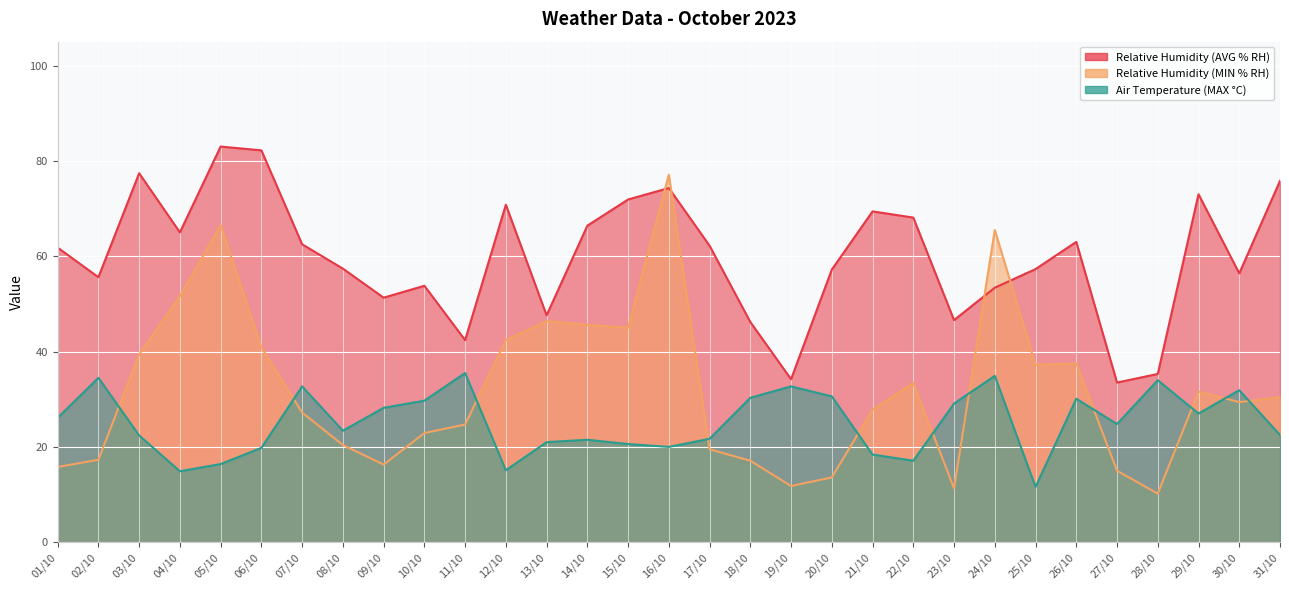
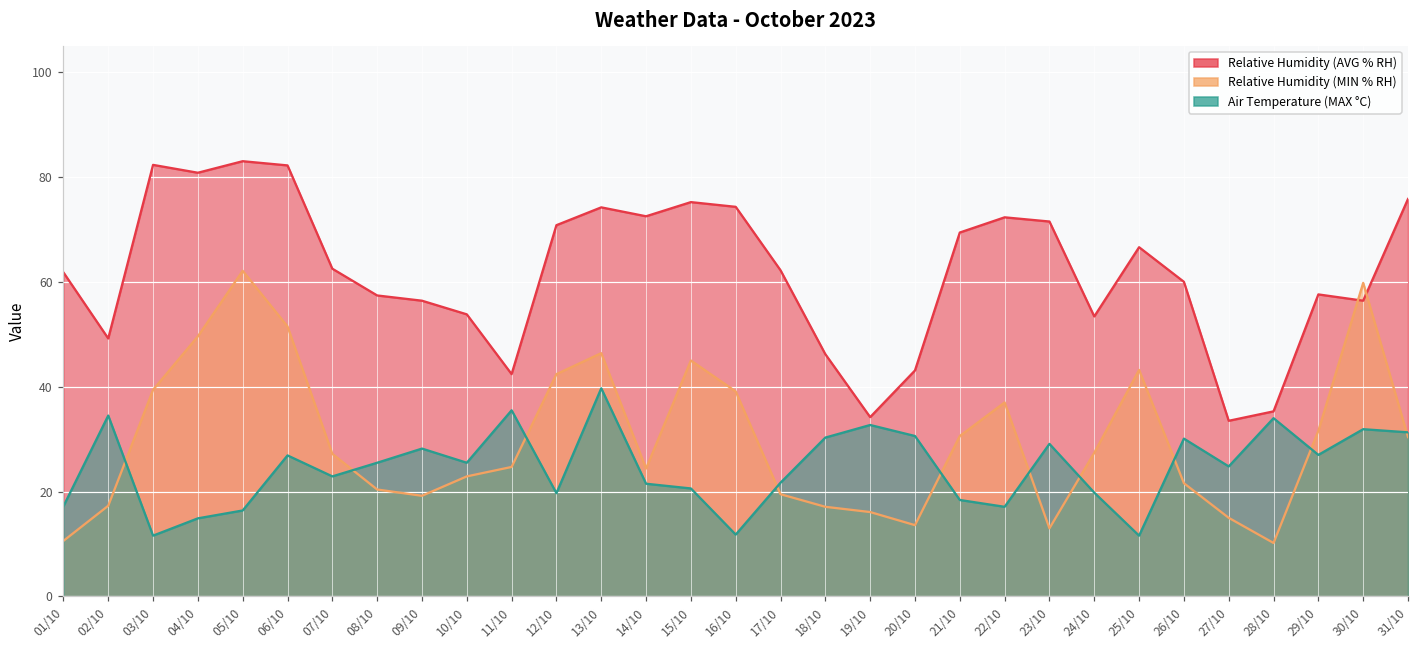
Relative Humidity (MIN % RH), 01/10: 16 -> 11
Air Temperature (MAX °C), 01/10: 26 -> 17
Relative Humidity (AVG % RH), 02/10: 56 -> 49
Relative Humidity (AVG % RH), 03/10: 77 -> 82
Air Temperature (MAX °C), 03/10: 22 -> 12
Relative Humidity (AVG % RH), 04/10: 65 -> 81
Relative Humidity (MIN % RH), 04/10: 52 -> 50
Relative Humidity (MIN % RH), 05/10: 67 -> 62
Relative Humidity (MIN % RH), 06/10: 41 -> 52
Air Temperature (MAX °C), 06/10: 20 -> 27
Air Temperature (MAX °C), 07/10: 33 -> 23
Air Temperature (MAX °C), 08/10: 23 -> 26
Relative Humidity (AVG % RH), 09/10: 51 -> 56
Relative Humidity (MIN % RH), 09/10: 16 -> 19
Air Temperature (MAX °C), 10/10: 30 -> 26
Air Temperature (MAX °C), 12/10: 15 -> 20
Relative Humidity (AVG % RH), 13/10: 48 -> 74
Air Temperature (MAX °C), 13/10: 21 -> 40
Relative Humidity (AVG % RH), 14/10: 66 -> 73
Relative Humidity (MIN % RH), 14/10: 46 -> 24
Relative Humidity (AVG % RH), 15/10: 72 -> 75
Relative Humidity (MIN % RH), 16/10: 77 -> 39
Air Temperature (MAX °C), 16/10: 20 -> 12
Relative Humidity (MIN % RH), 19/10: 12 -> 16
Relative Humidity (AVG % RH), 20/10: 57 -> 43
Relative Humidity (MIN % RH), 21/10: 28 -> 31
Relative Humidity (AVG % RH), 22/10: 68 -> 72
Relative Humidity (MIN % RH), 22/10: 33 -> 37
Relative Humidity (AVG % RH), 23/10: 47 -> 72
Relative Humidity (MIN % RH), 23/10: 11 -> 13
Relative Humidity (MIN % RH), 24/10: 66 -> 27
Air Temperature (MAX °C), 24/10: 35 -> 20
Relative Humidity (AVG % RH), 25/10: 57 -> 67
Relative Humidity (MIN % RH), 25/10: 37 -> 43
Relative Humidity (AVG % RH), 26/10: 63 -> 60
Relative Humidity (MIN % RH), 26/10: 38 -> 22
Relative Humidity (AVG % RH), 29/10: 73 -> 58
Relative Humidity (MIN % RH), 30/10: 29 -> 60
Air Temperature (MAX °C), 31/10: 23 -> 31
